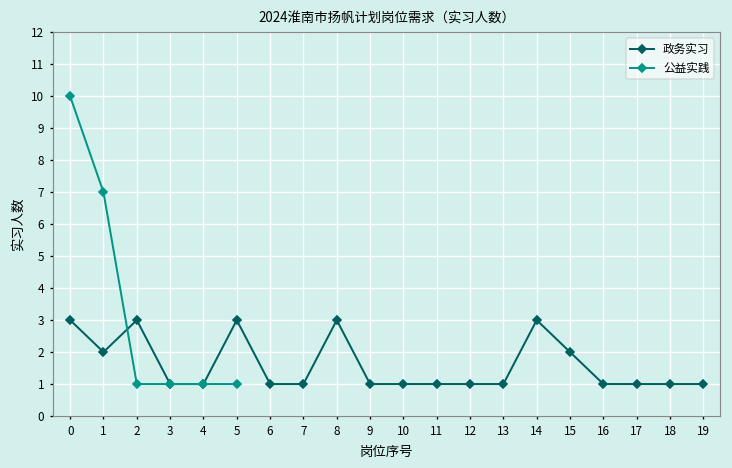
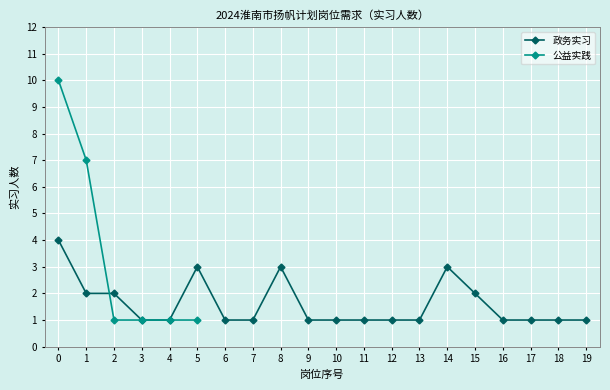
政务实习, 0: 3 -> 4
政务实习, 2: 3 -> 2
